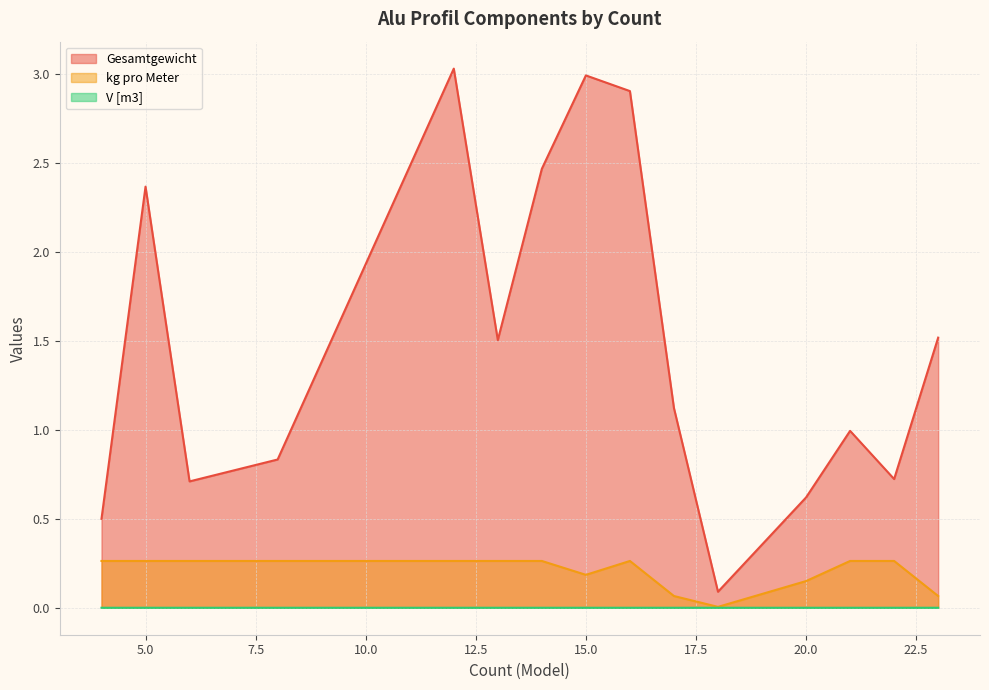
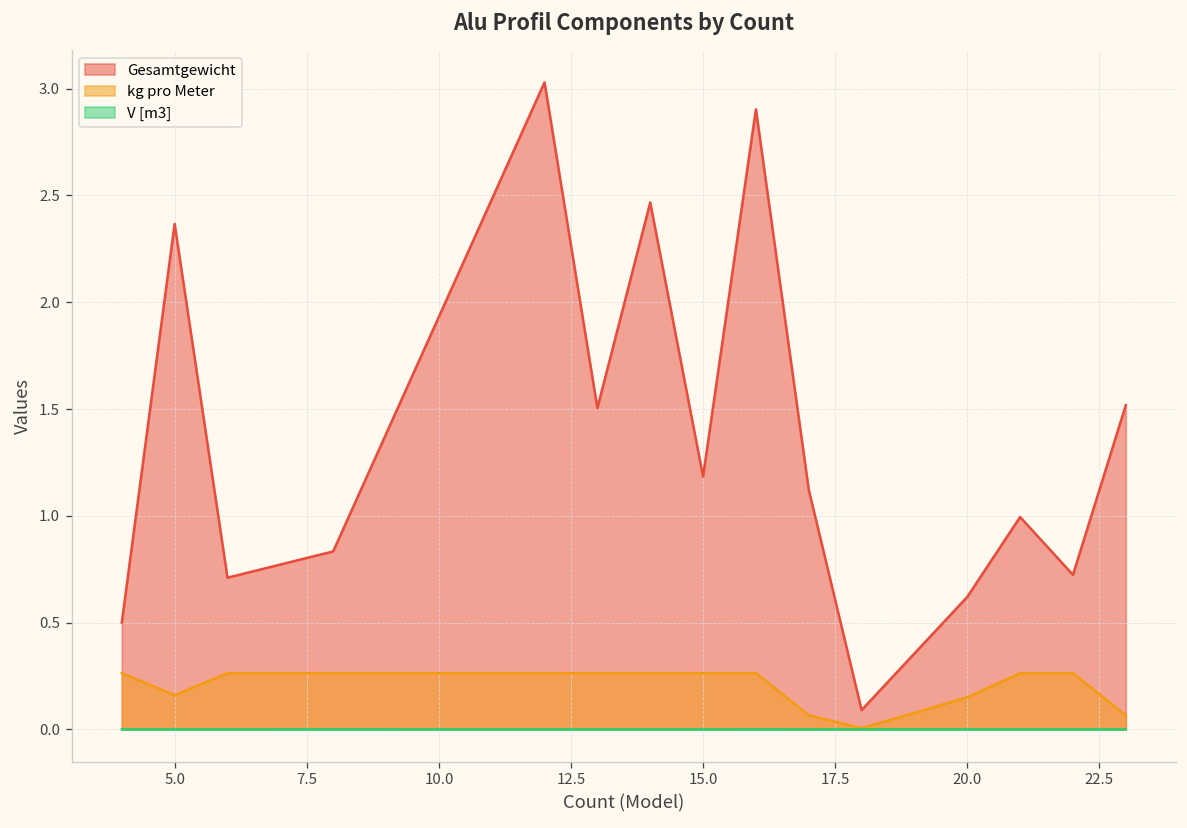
kg pro Meter, 5.0: 0.26 -> 0.16
Gesamtgewicht, 15.0: 2.99 -> 1.18
kg pro Meter, 15.0: 0.19 -> 0.26
